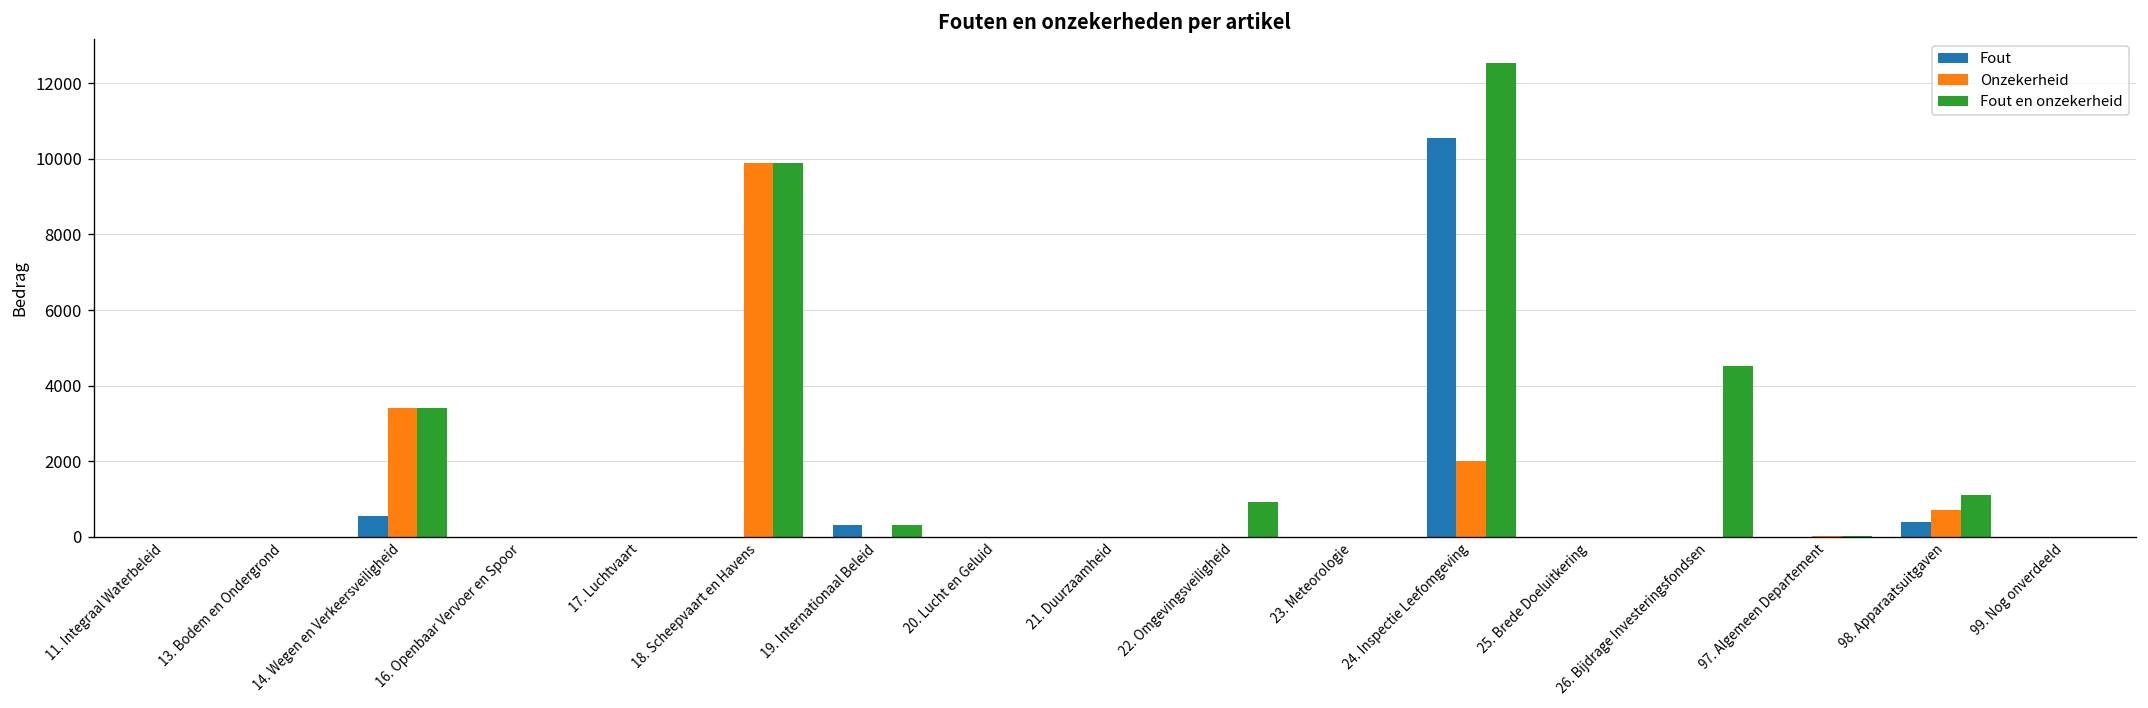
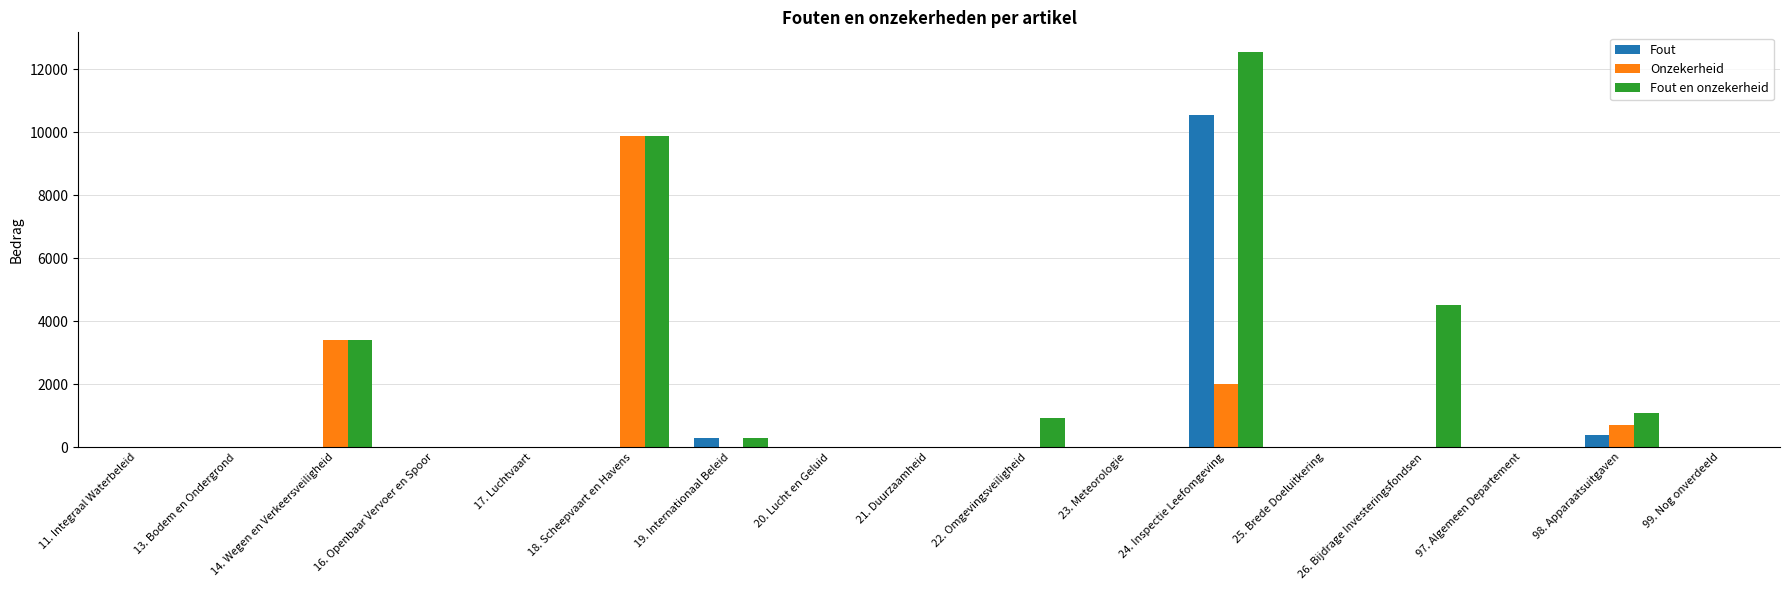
Fout, 14. Wegen en Verkeersveiligheid: 500 -> 0
